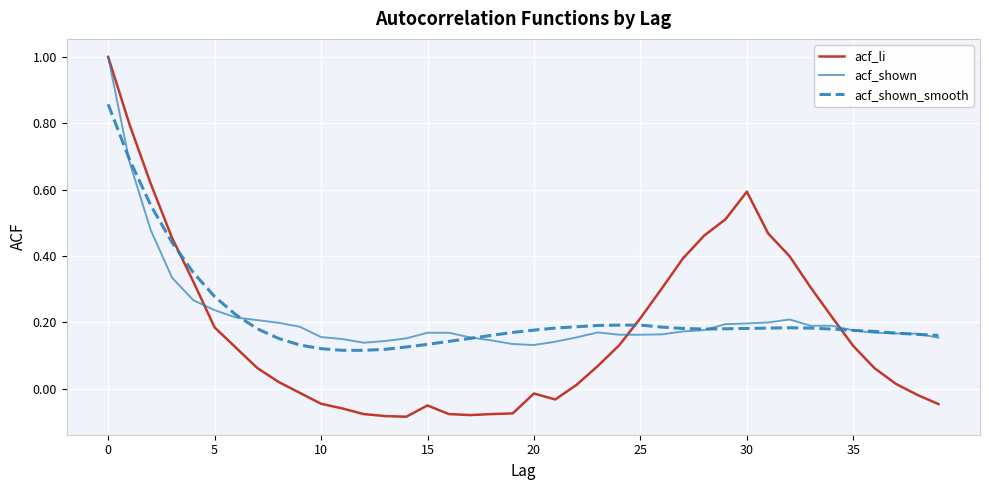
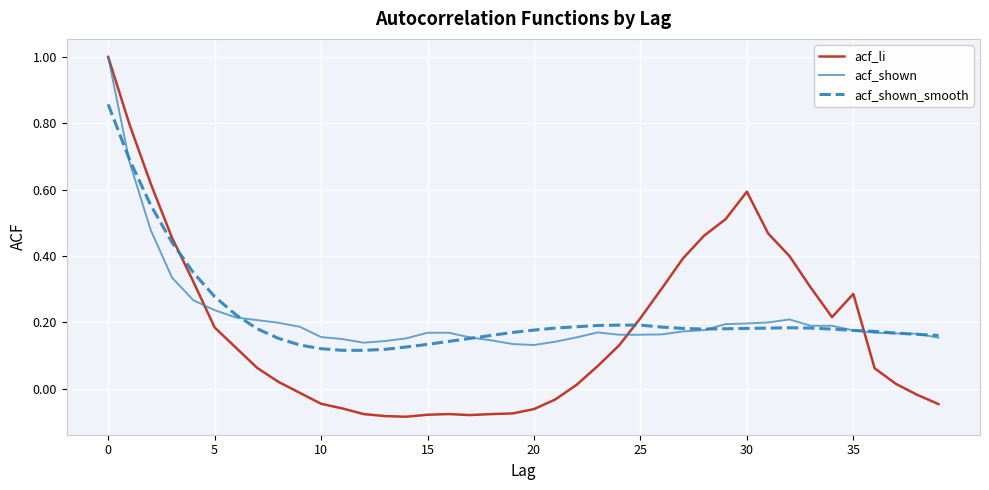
acf_li, 15: -0.05 -> -0.08
acf_li, 20: -0.01 -> -0.06
acf_li, 35: 0.13 -> 0.29
